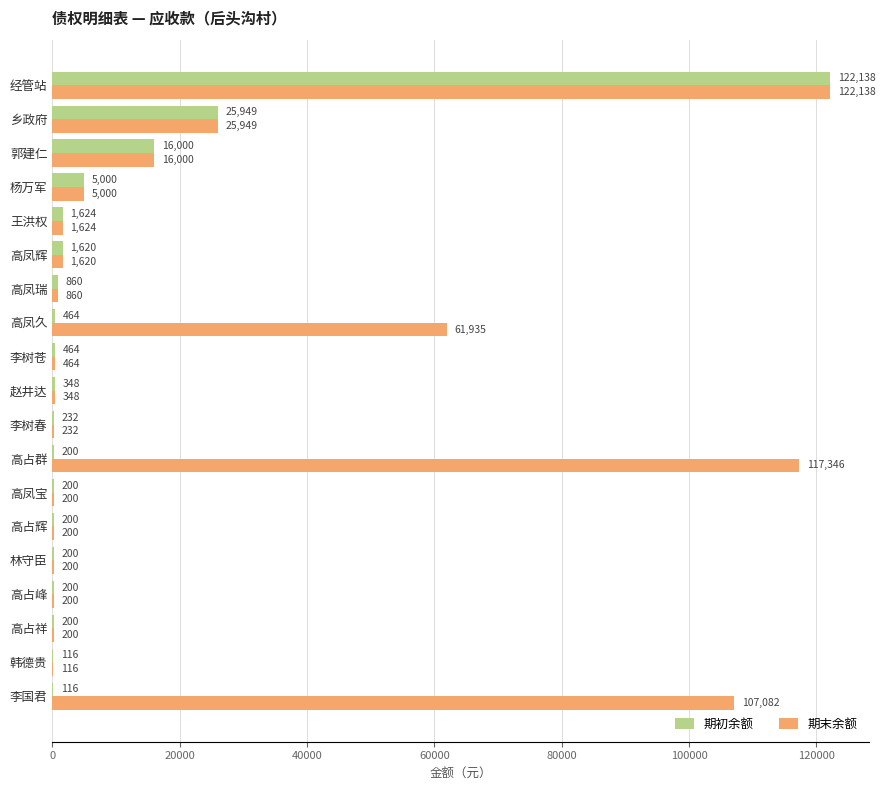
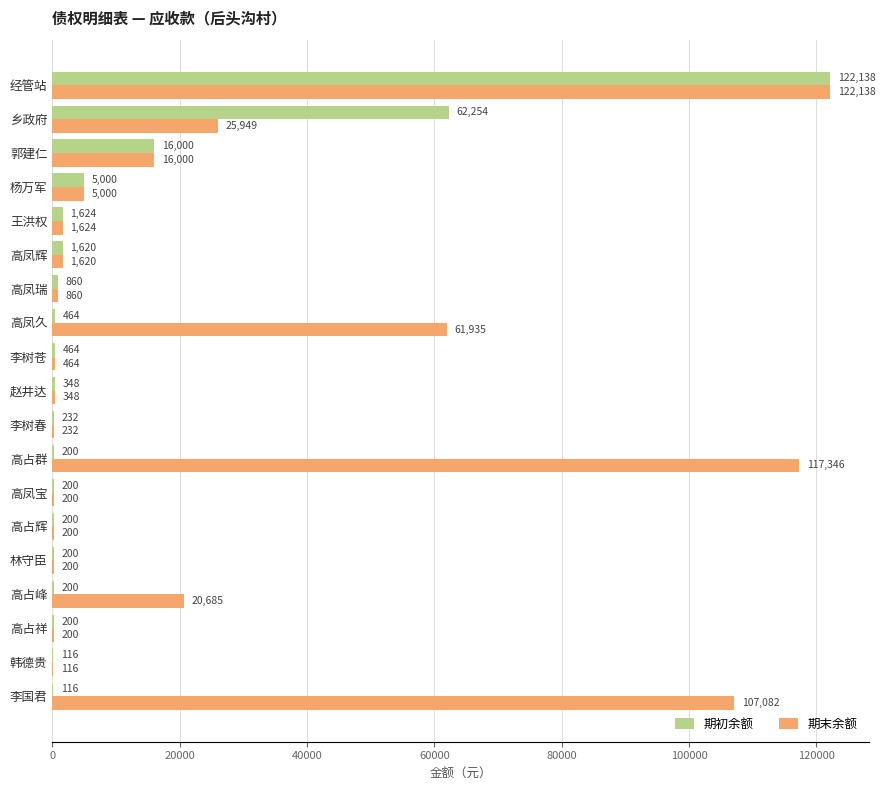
期初余额, 乡政府: 25,949 -> 62,254
期末余额, 高占峰: 200 -> 20,685
